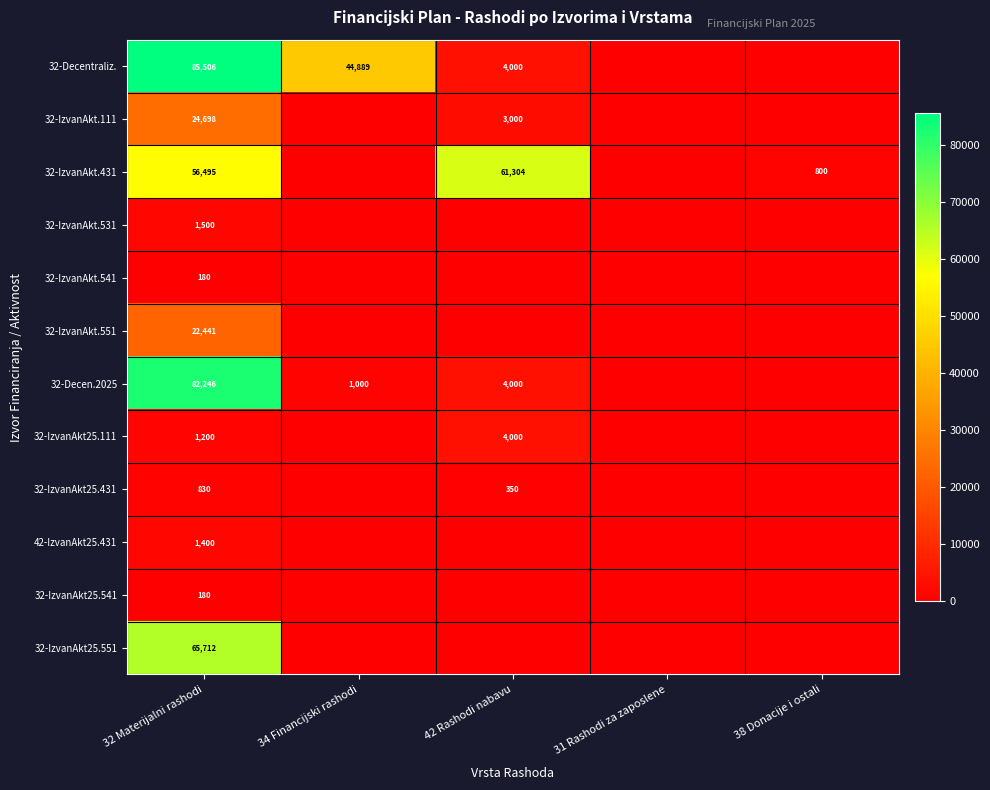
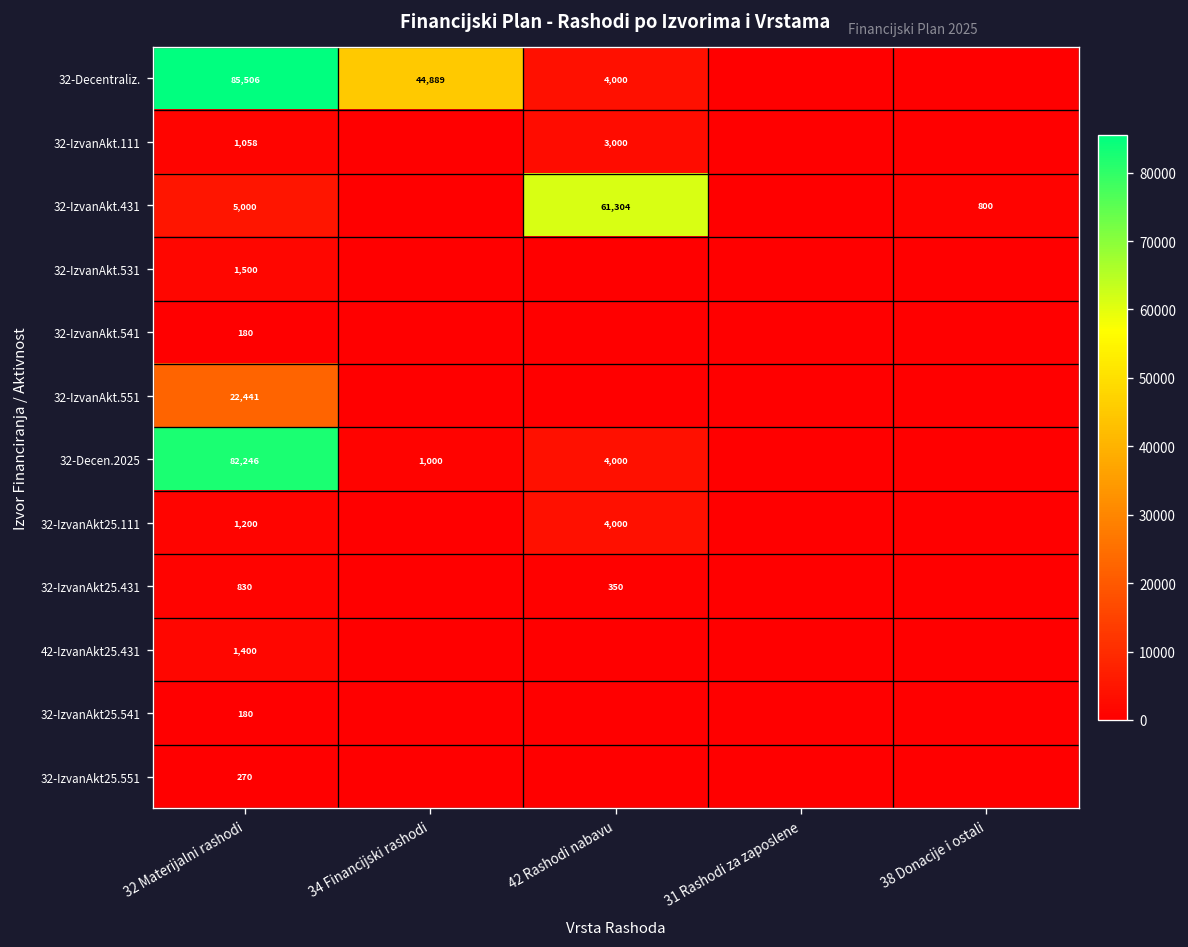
32-IzvanAkt.111, 32 Materijalni rashodi: 24,698 -> 1,058
32-IzvanAkt.431, 32 Materijalni rashodi: 56,495 -> 5,000
32-IzvanAkt25.551, 32 Materijalni rashodi: 65,712 -> 270
